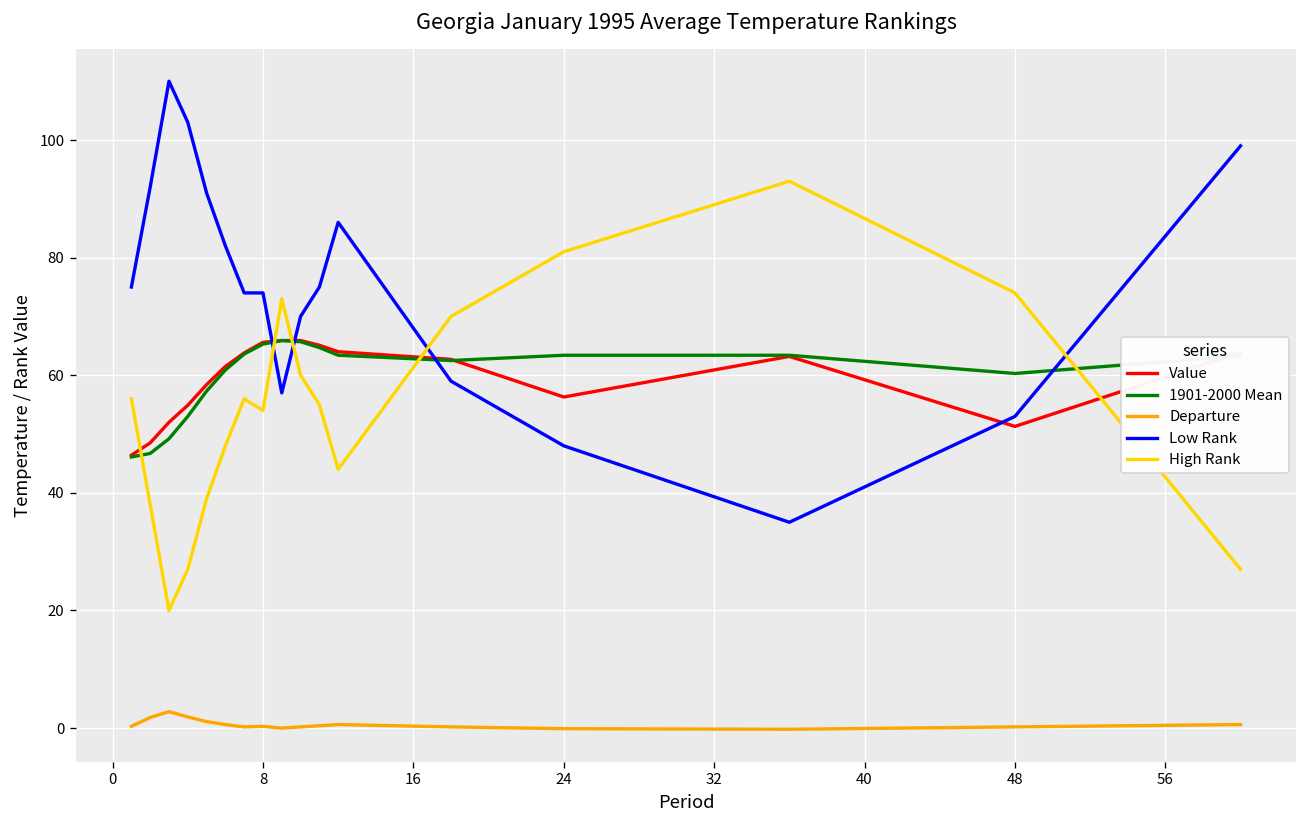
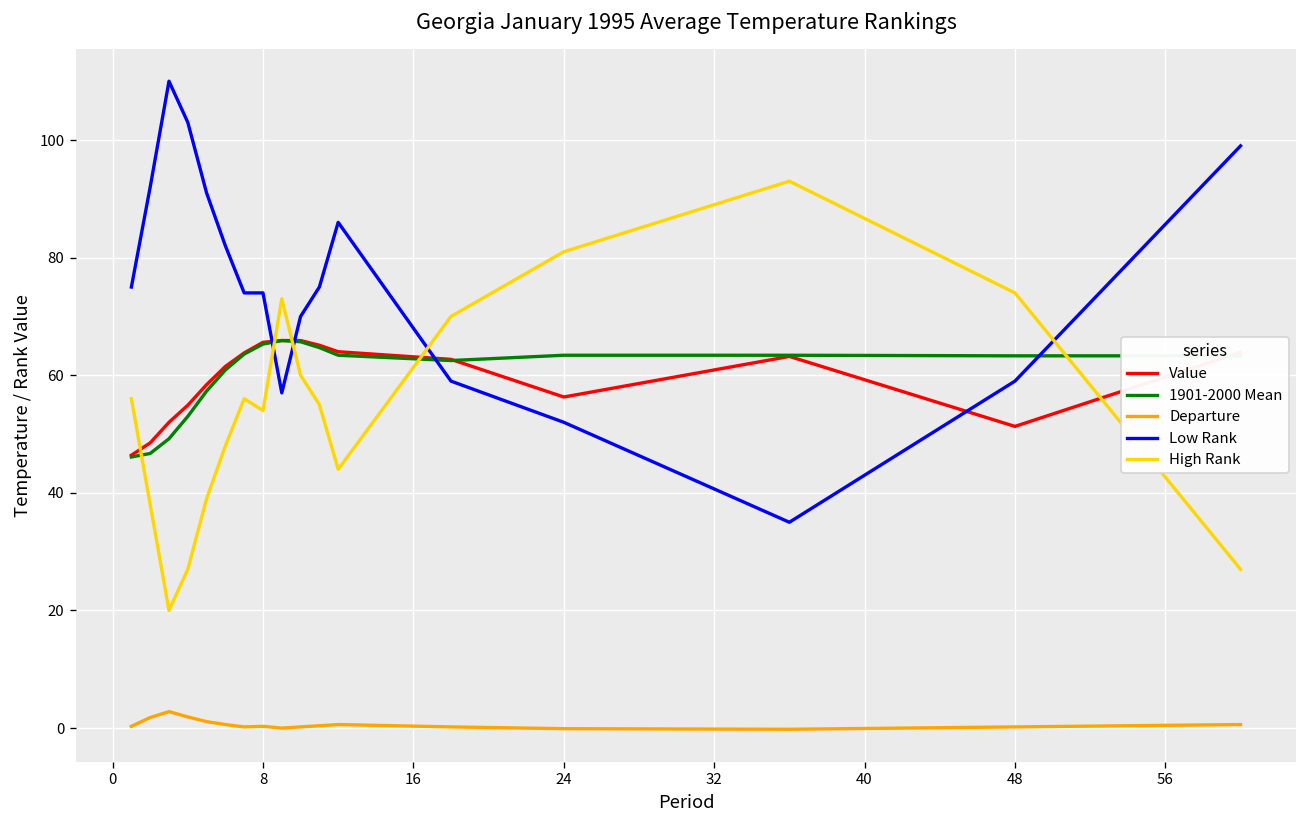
Low Rank, 24: 48 -> 52
1901-2000 Mean, 48: 60 -> 63
Low Rank, 48: 53 -> 59
